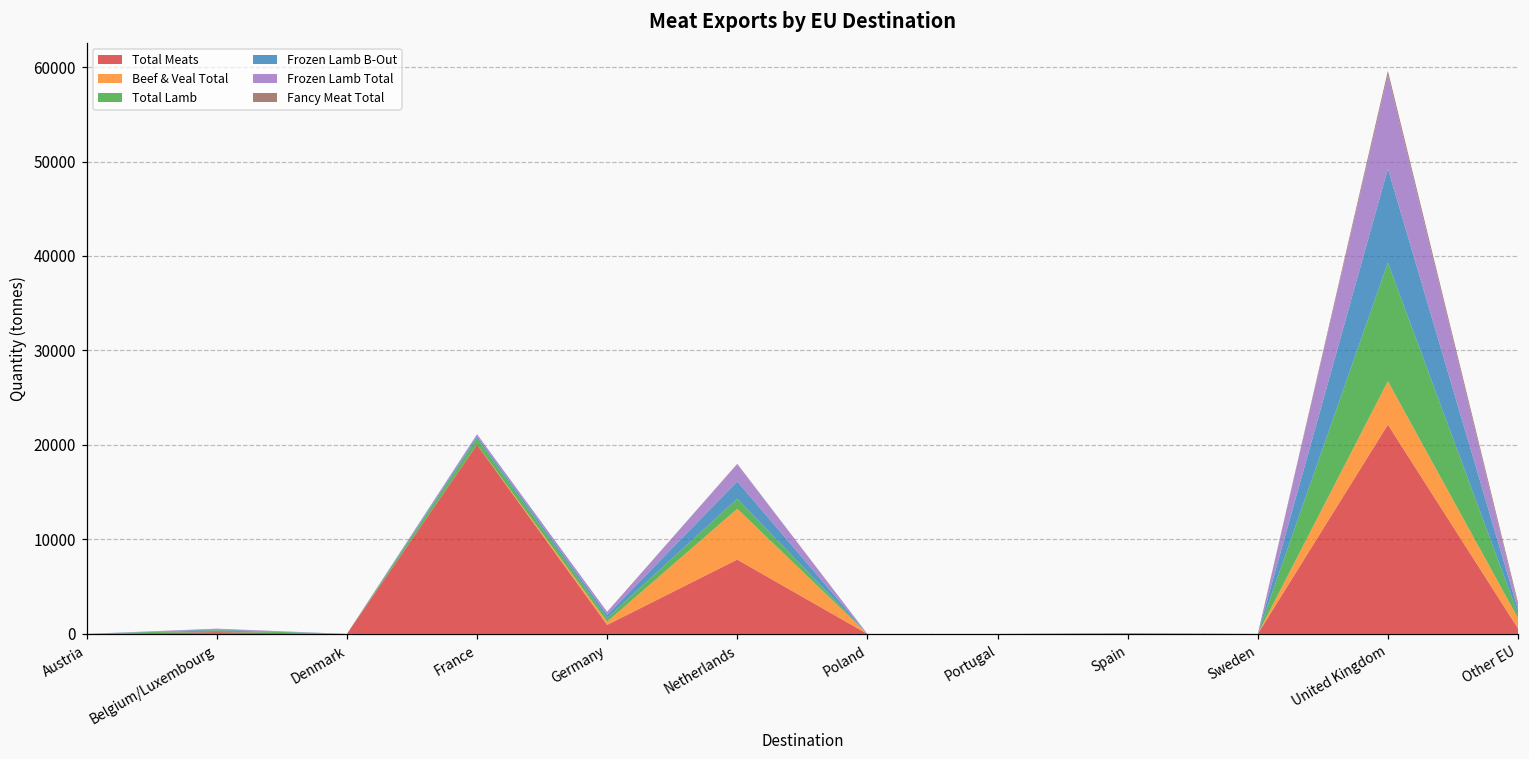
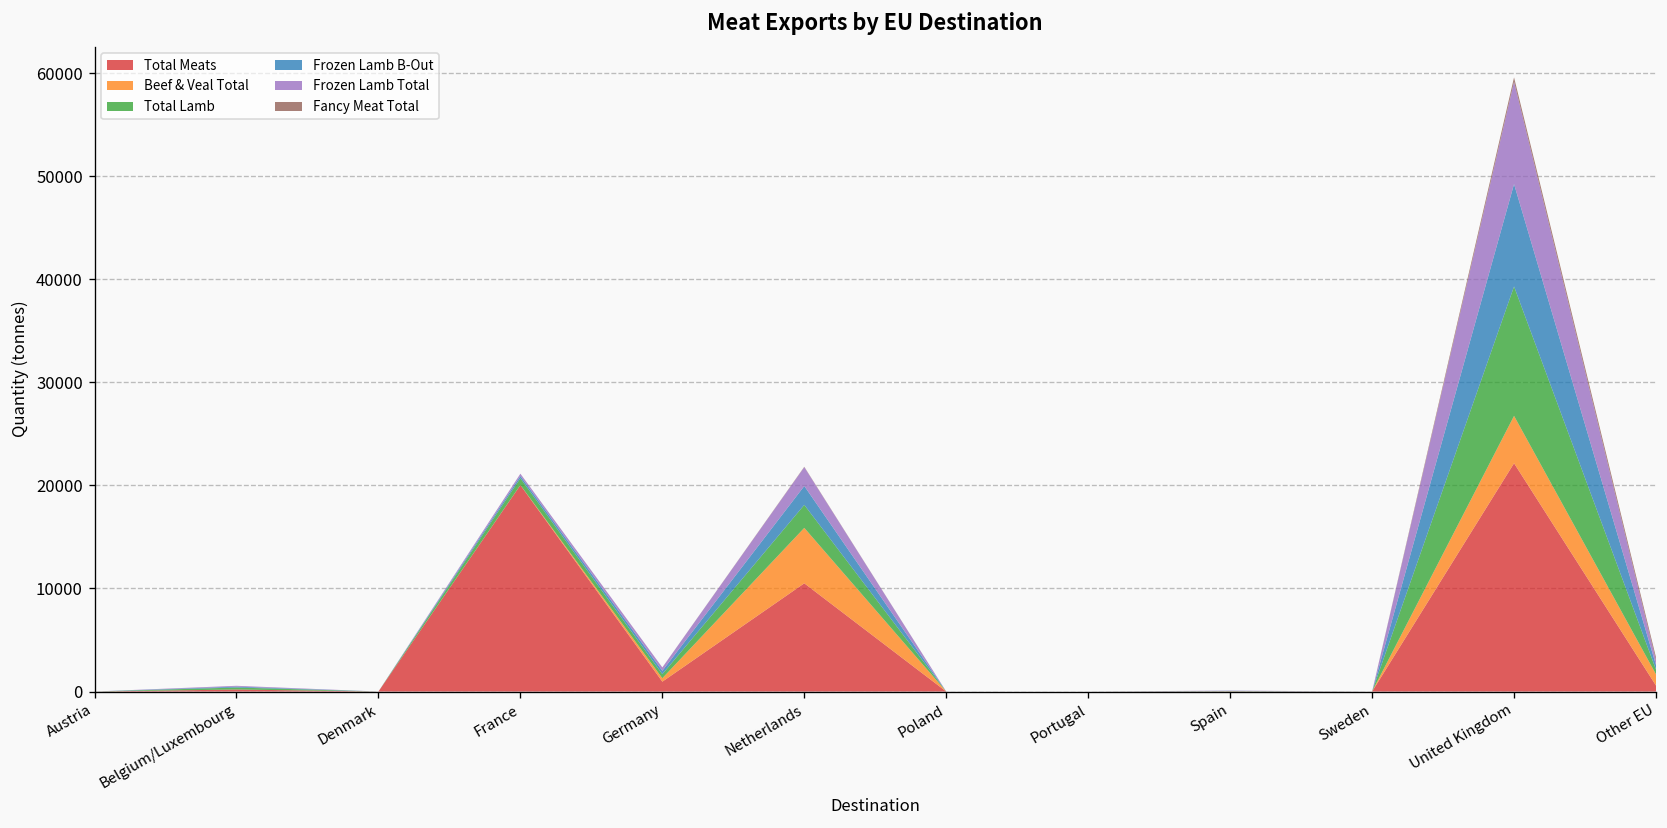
Total Meats, Netherlands: 8000 -> 11000
Total Lamb, Netherlands: 1000 -> 2000
